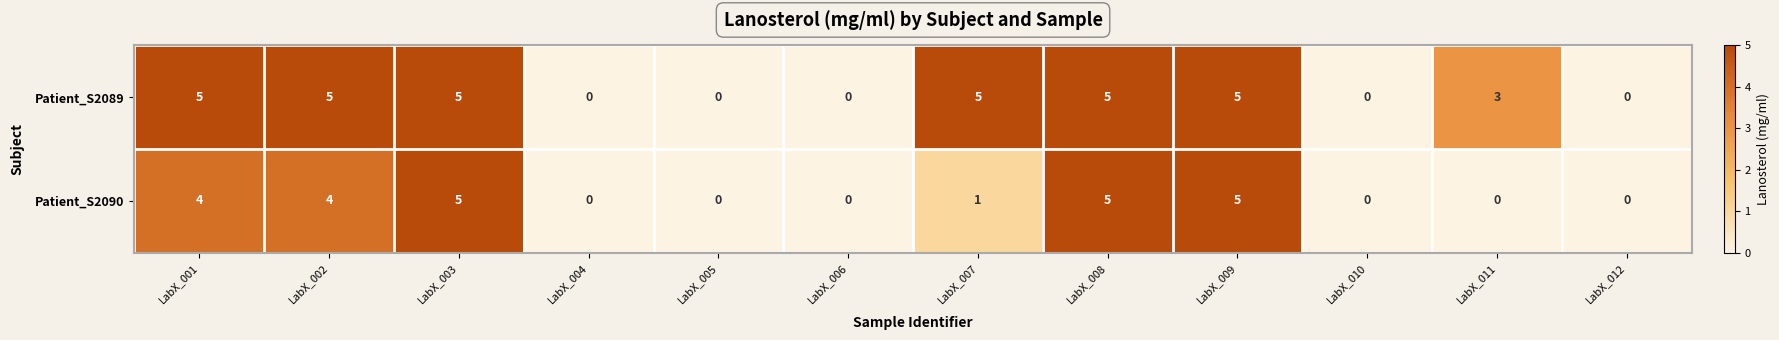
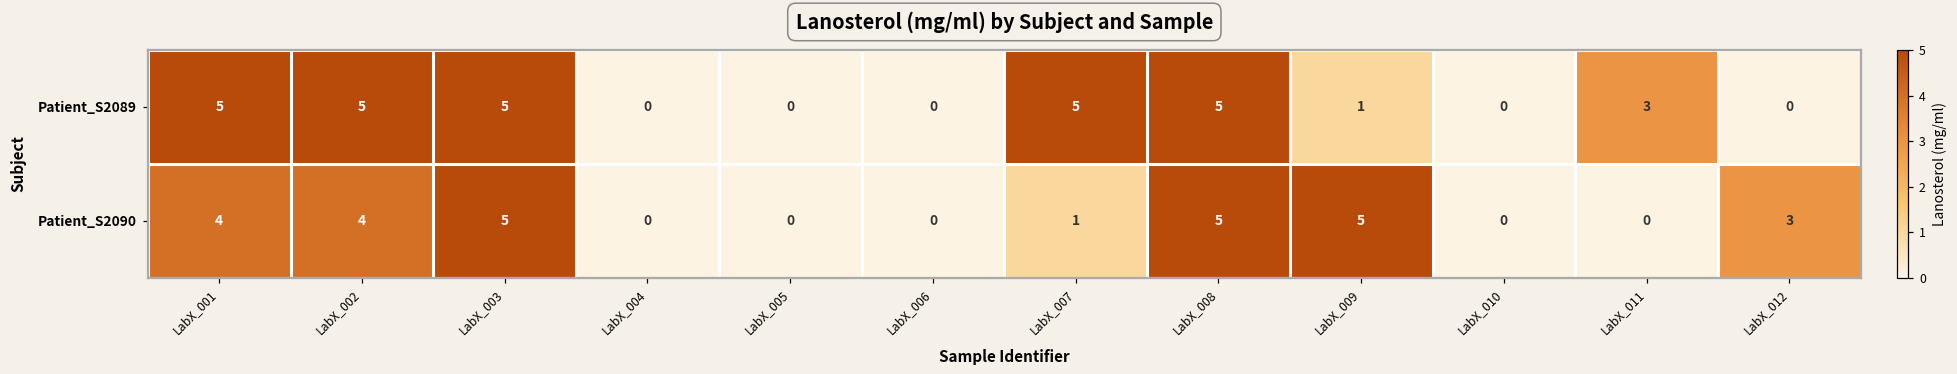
Patient_S2089, LabX_009: 5 -> 1
Patient_S2090, LabX_012: 0 -> 3
